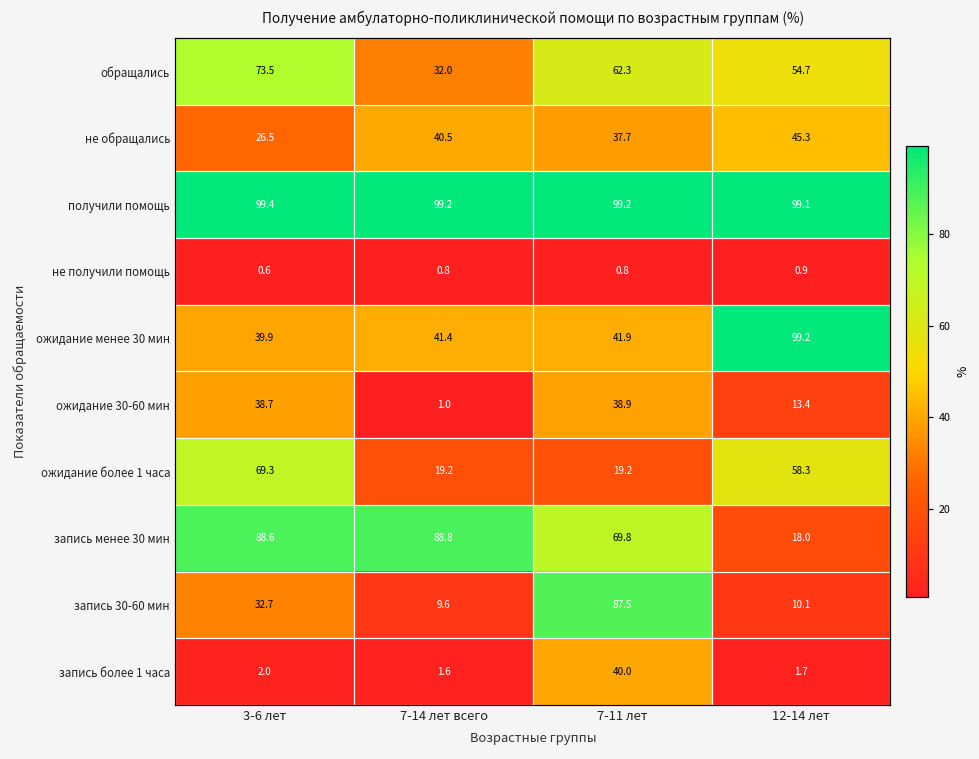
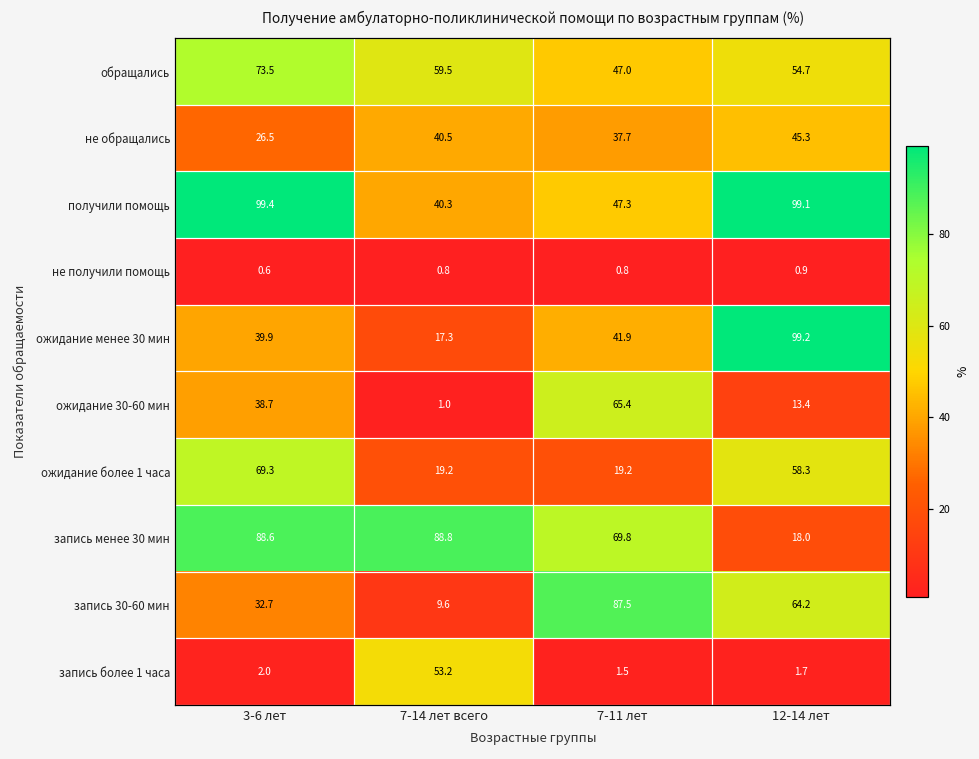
обращались, 7-14 лет всего: 32.0 -> 59.5
обращались, 7-11 лет: 62.3 -> 47.0
получили помощь, 7-14 лет всего: 99.2 -> 40.3
получили помощь, 7-11 лет: 99.2 -> 47.3
ожидание менее 30 мин, 7-14 лет всего: 41.4 -> 17.3
ожидание 30-60 мин, 7-11 лет: 38.9 -> 65.4
запись 30-60 мин, 12-14 лет: 10.1 -> 64.2
запись более 1 часа, 7-14 лет всего: 1.6 -> 53.2
запись более 1 часа, 7-11 лет: 40.0 -> 1.5
